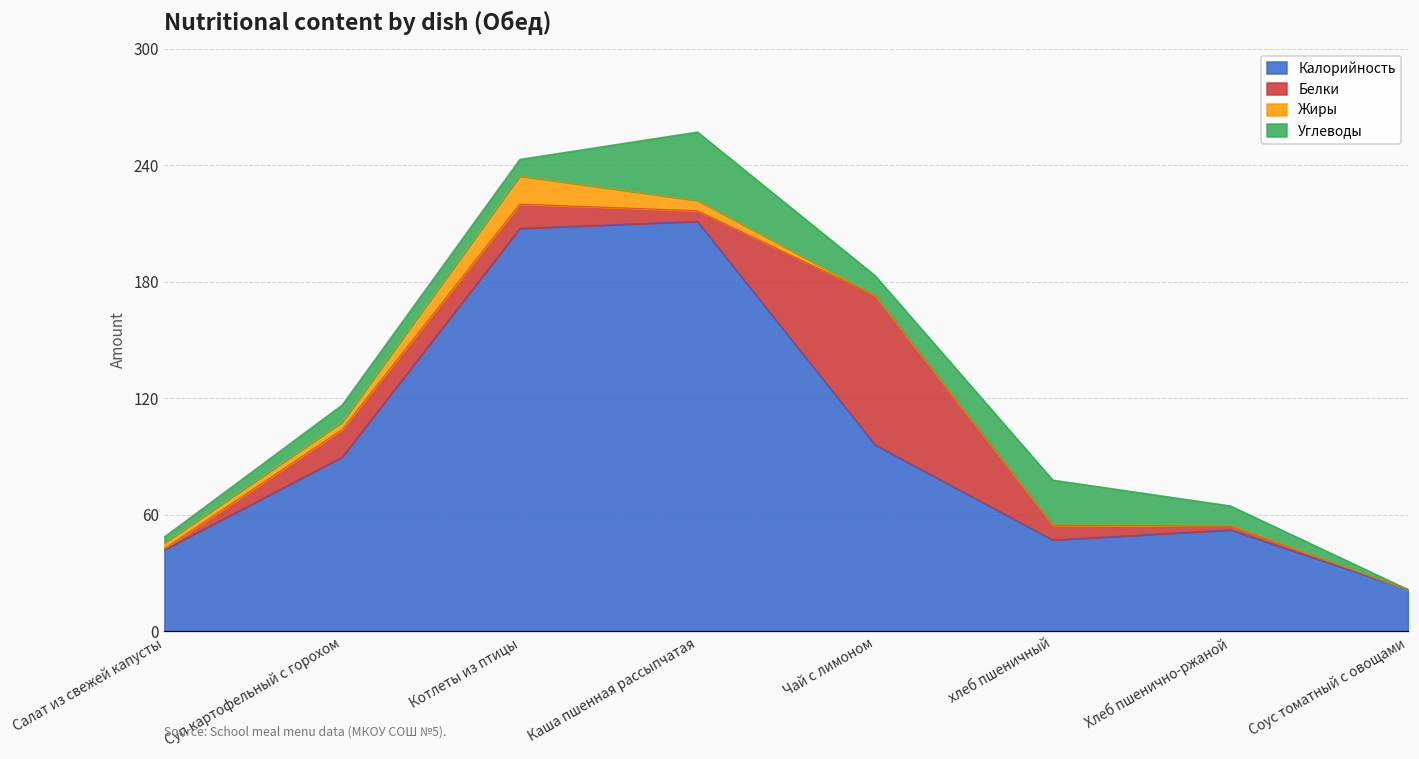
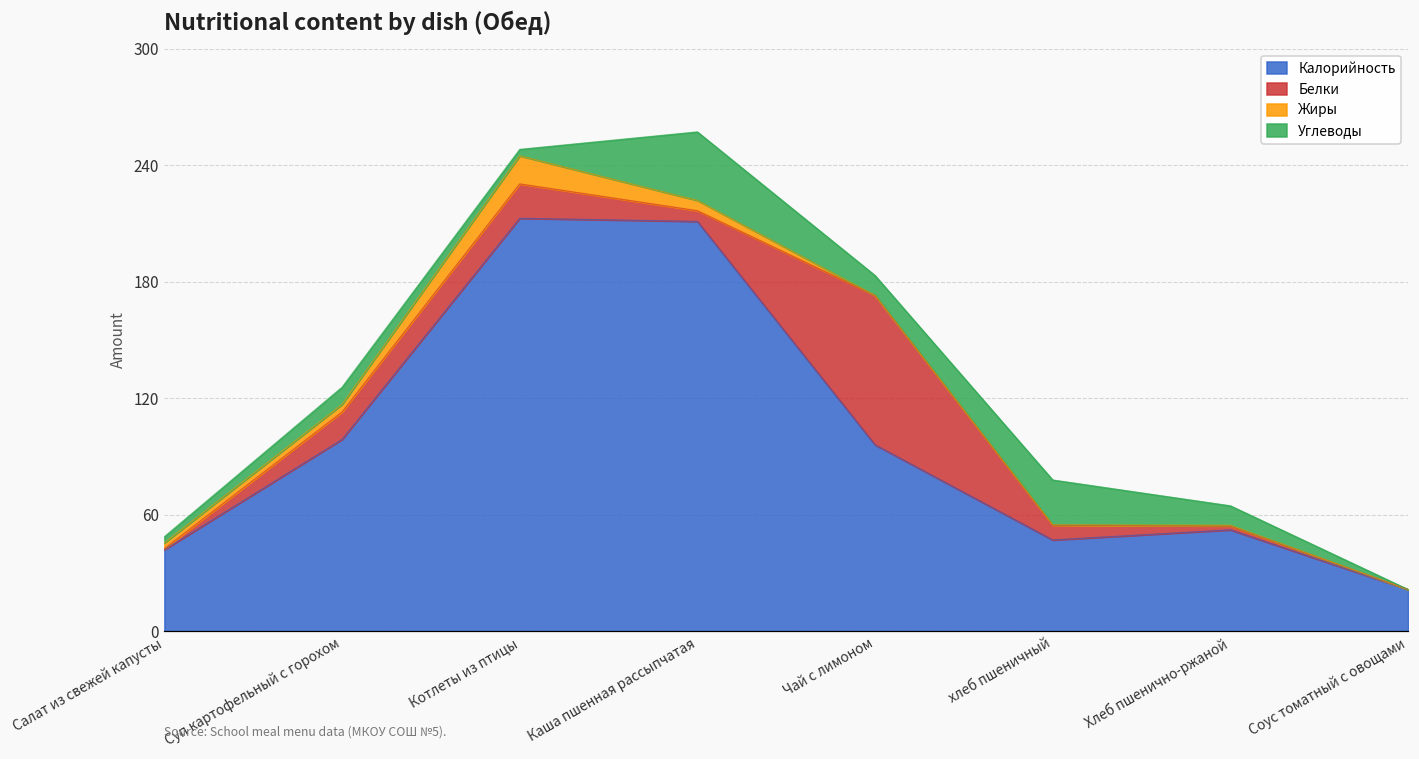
Калорийность, Суп картофельный с горохом: 90 -> 99
Калорийность, Котлеты из птицы: 208 -> 213
Белки, Котлеты из птицы: 13 -> 18
Углеводы, Котлеты из птицы: 9 -> 3
